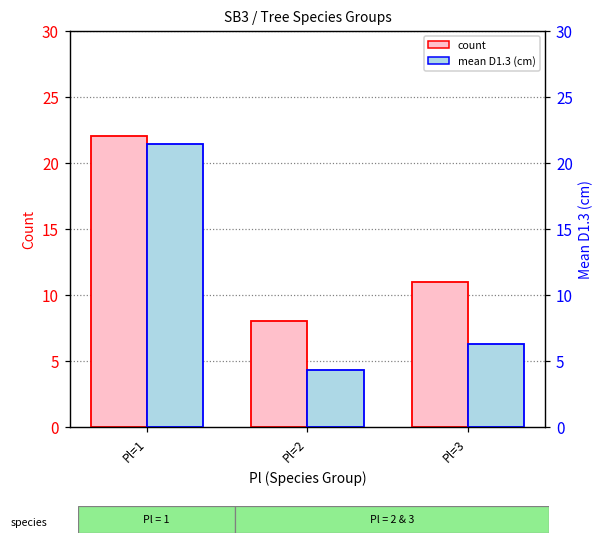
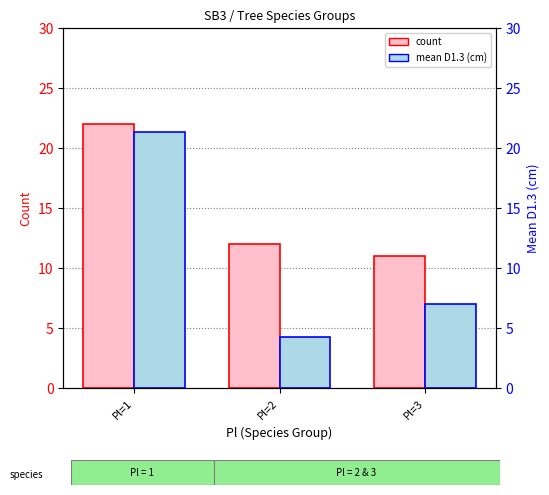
count, Pl=2: 8 -> 12
mean D1.3 (cm), Pl=3: 6.3 -> 7.0
